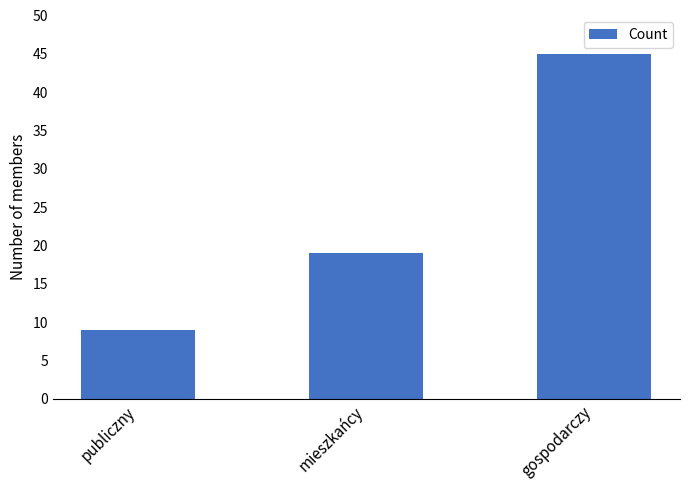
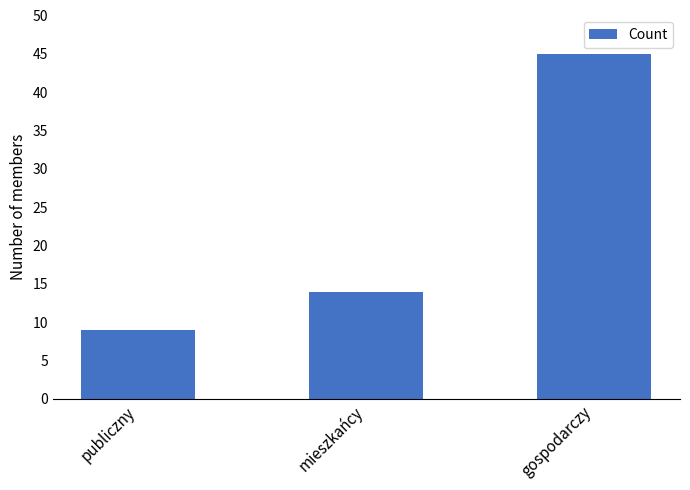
mieszkańcy: 19 -> 14
